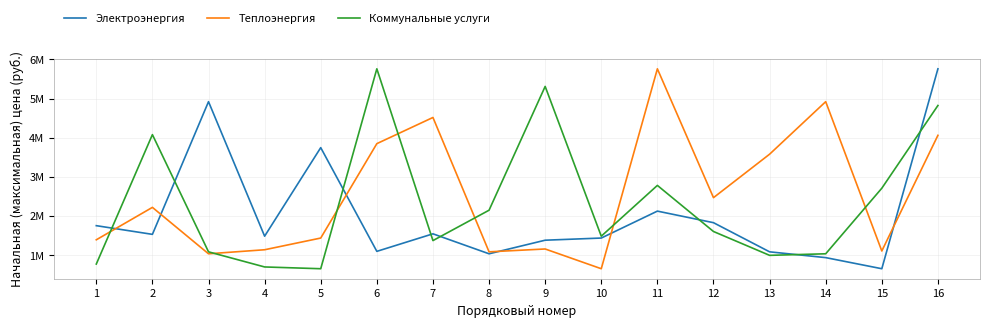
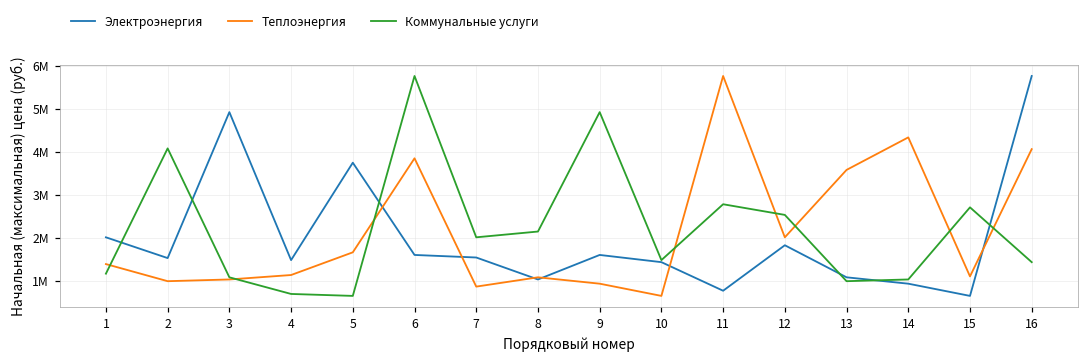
Электроэнергия, 1: 1700000 -> 2000000
Коммунальные услуги, 1: 800000 -> 1200000
Теплоэнергия, 2: 2200000 -> 1000000
Теплоэнергия, 5: 1400000 -> 1700000
Электроэнергия, 6: 1100000 -> 1600000
Теплоэнергия, 7: 4500000 -> 900000
Коммунальные услуги, 7: 1400000 -> 2000000
Электроэнергия, 9: 1400000 -> 1600000
Теплоэнергия, 9: 1200000 -> 900000
Коммунальные услуги, 9: 5300000 -> 4900000
Электроэнергия, 11: 2100000 -> 800000
Теплоэнергия, 12: 2500000 -> 2000000
Коммунальные услуги, 12: 1600000 -> 2500000
Теплоэнергия, 14: 4900000 -> 4300000
Коммунальные услуги, 16: 4800000 -> 1400000
